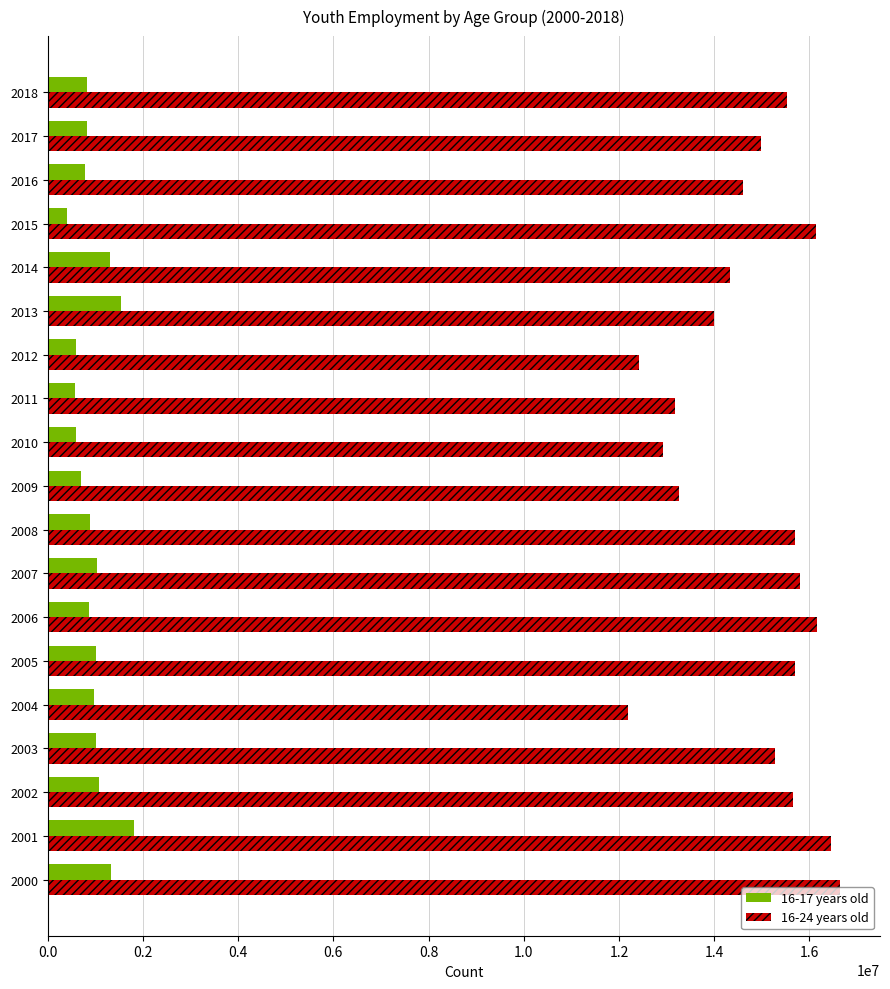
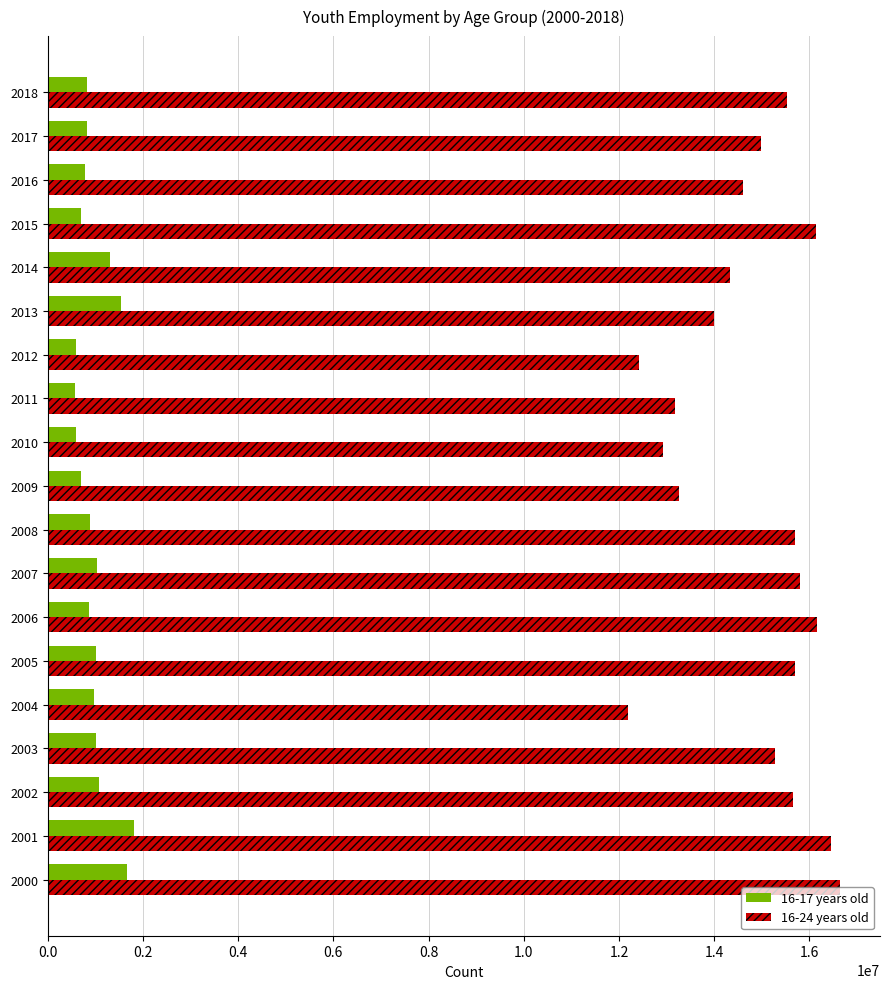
16-17 years old, 2015: 400000 -> 700000
16-17 years old, 2000: 1300000 -> 1700000
